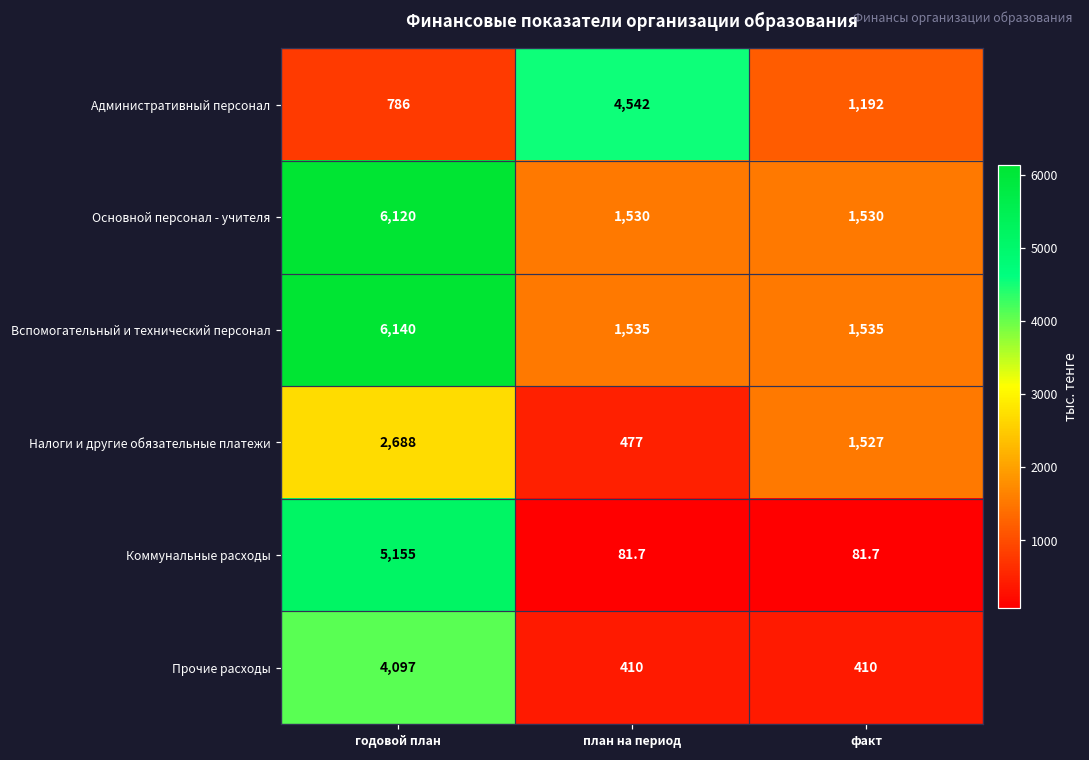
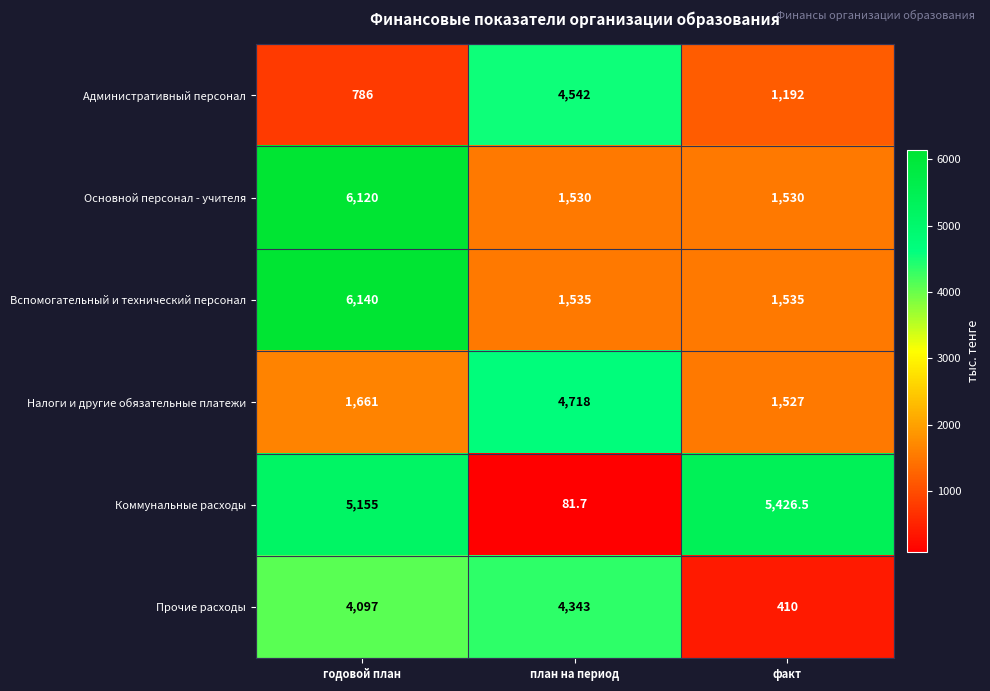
Налоги и другие обязательные платежи, годовой план: 2,688 -> 1,661
Налоги и другие обязательные платежи, план на период: 477 -> 4,718
Коммунальные расходы, факт: 81.7 -> 5,426.5
Прочие расходы, план на период: 410 -> 4,343
